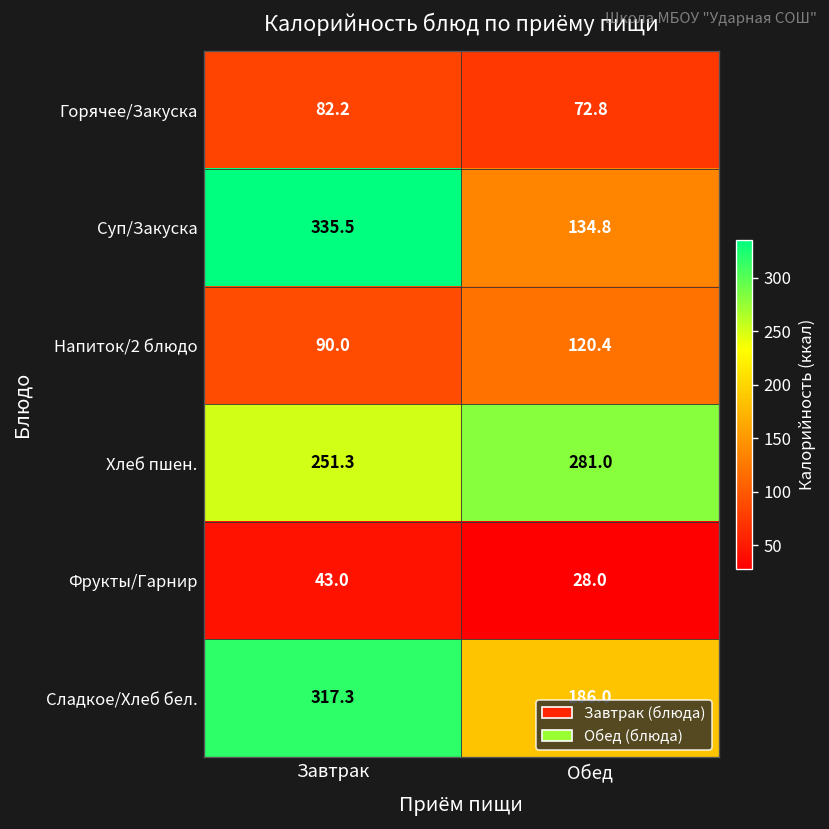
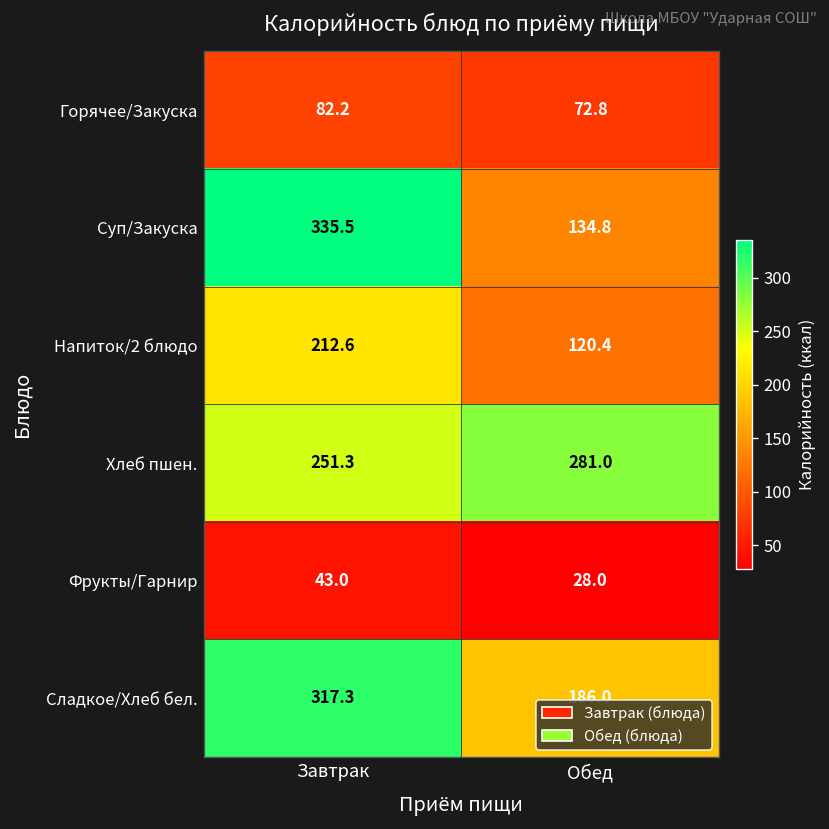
Напиток/2 блюдо, Завтрак: 90.0 -> 212.6
